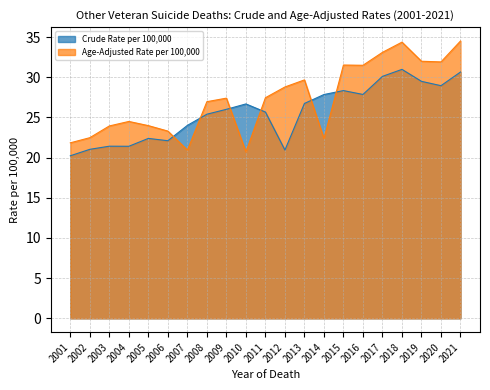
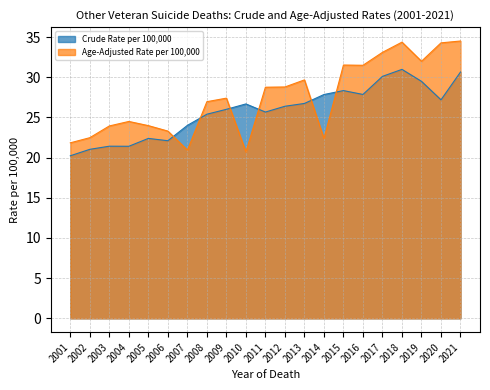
Age-Adjusted Rate per 100,000, 2011: 27 -> 29
Crude Rate per 100,000, 2012: 21 -> 26
Crude Rate per 100,000, 2020: 29 -> 27
Age-Adjusted Rate per 100,000, 2020: 32 -> 34
